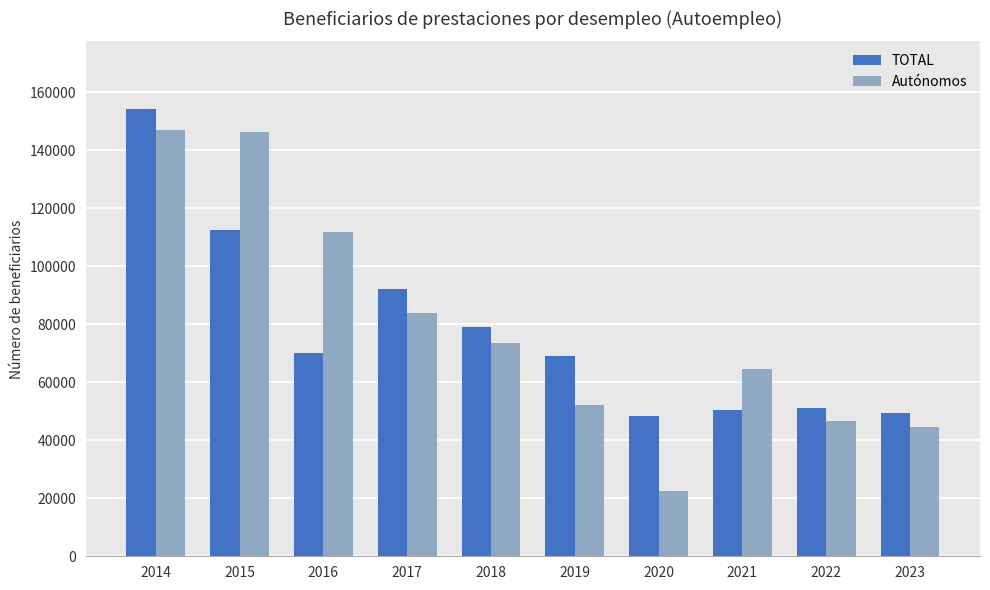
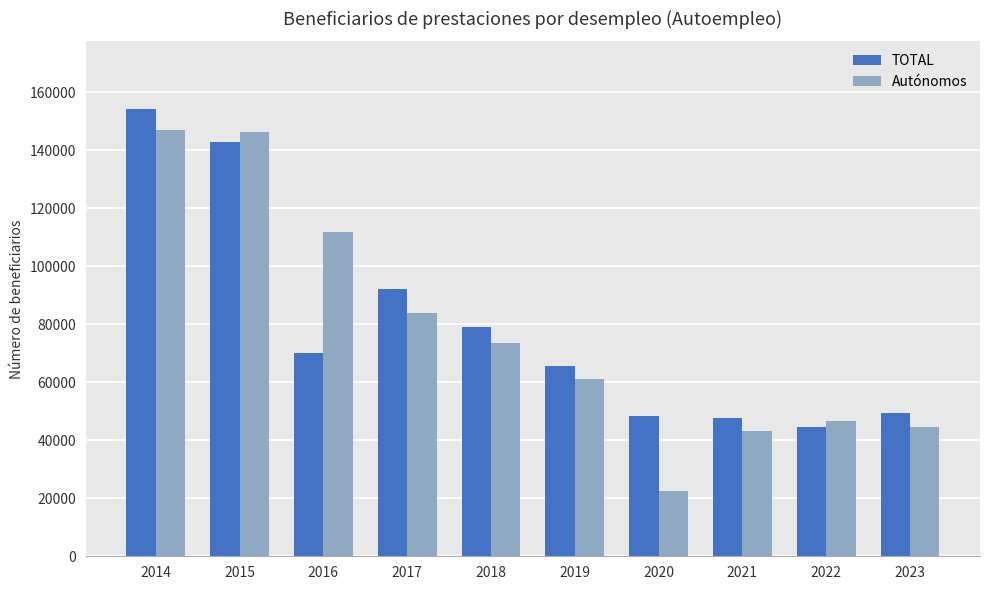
TOTAL, 2015: 113000 -> 143000
TOTAL, 2019: 69000 -> 66000
Autónomos, 2019: 52000 -> 61000
TOTAL, 2021: 51000 -> 48000
Autónomos, 2021: 65000 -> 43000
TOTAL, 2022: 51000 -> 45000
